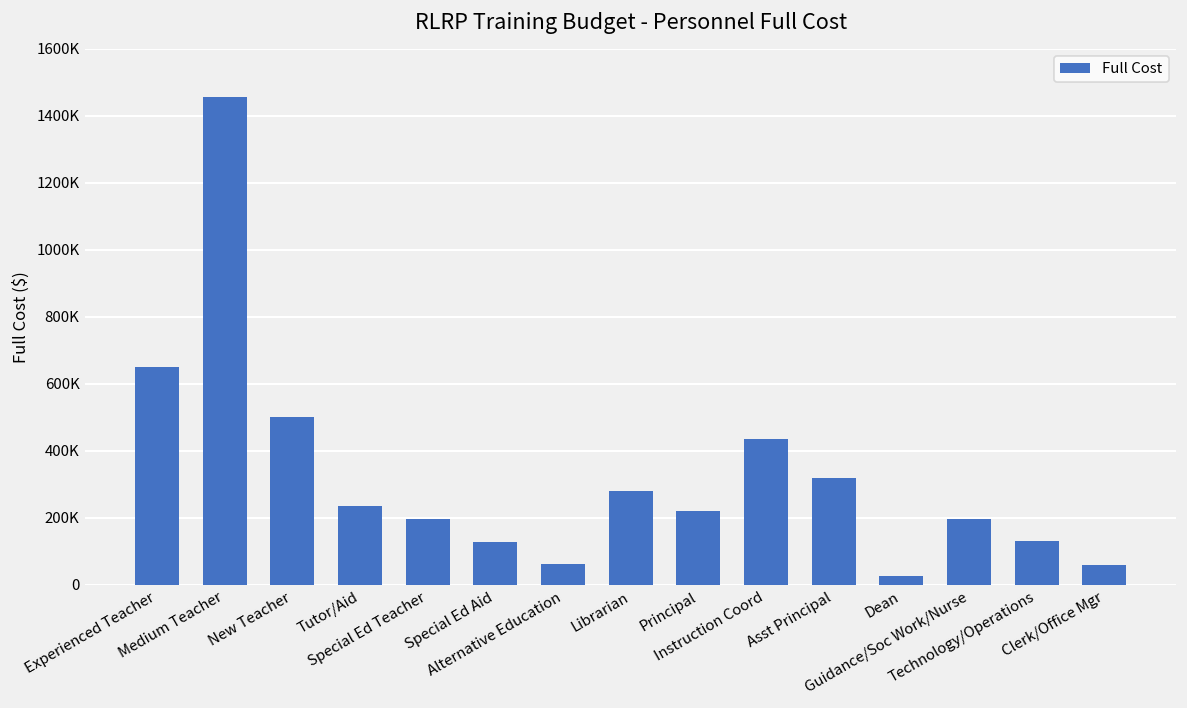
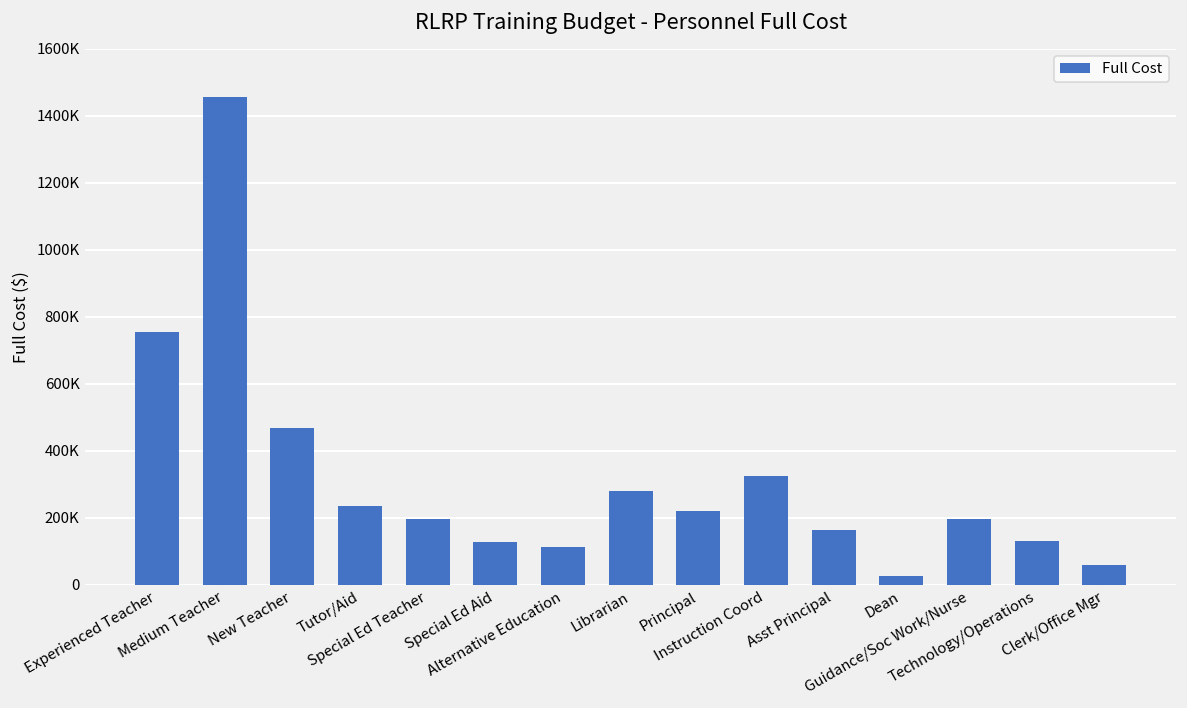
Experienced Teacher: 650000 -> 750000
New Teacher: 500000 -> 470000
Alternative Education: 60000 -> 110000
Instruction Coord: 430000 -> 320000
Asst Principal: 320000 -> 160000
